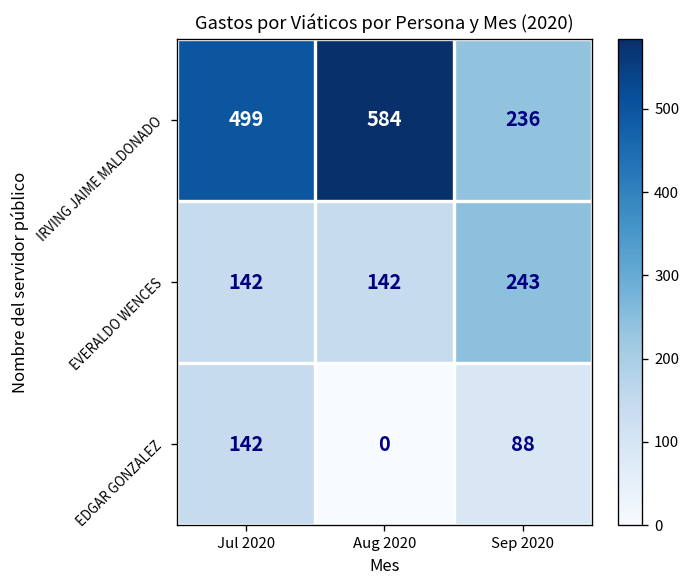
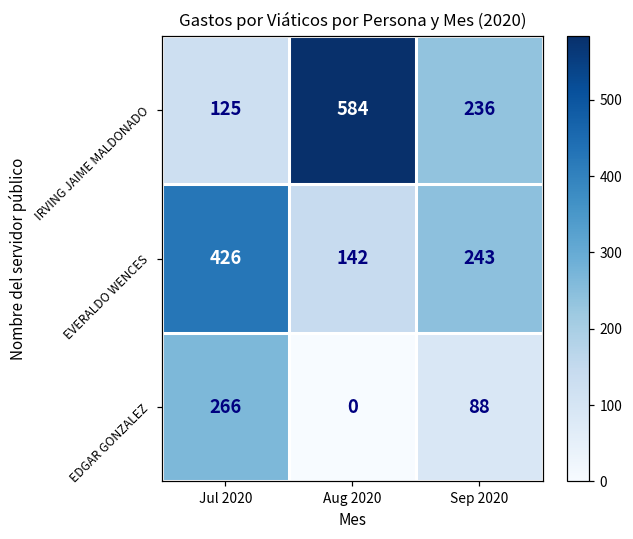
IRVING JAIME MALDONADO, Jul 2020: 499 -> 125
EVERALDO WENCES, Jul 2020: 142 -> 426
EDGAR GONZALEZ, Jul 2020: 142 -> 266
